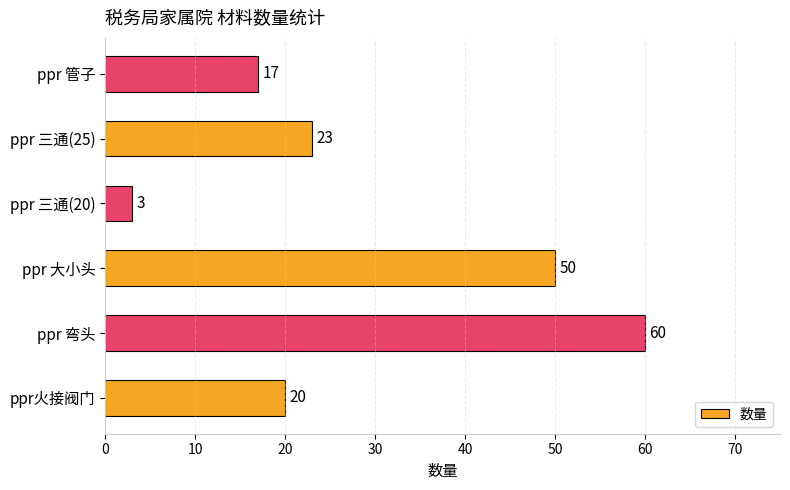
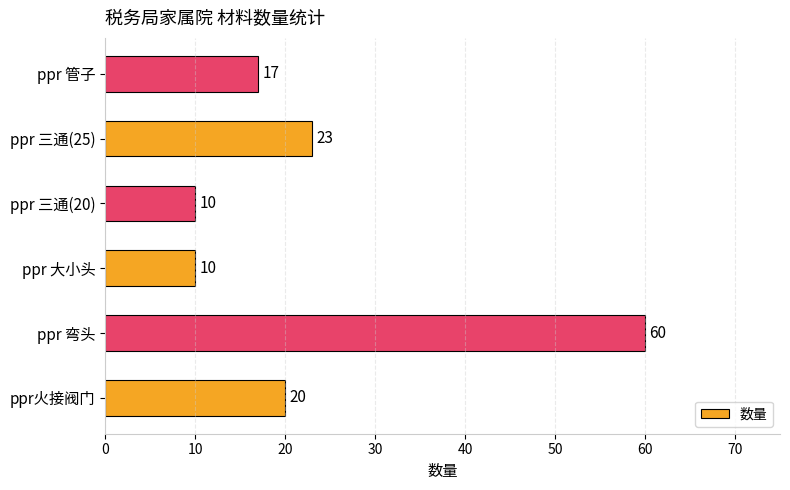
ppr 三通(20): 3 -> 10
ppr 大小头: 50 -> 10
